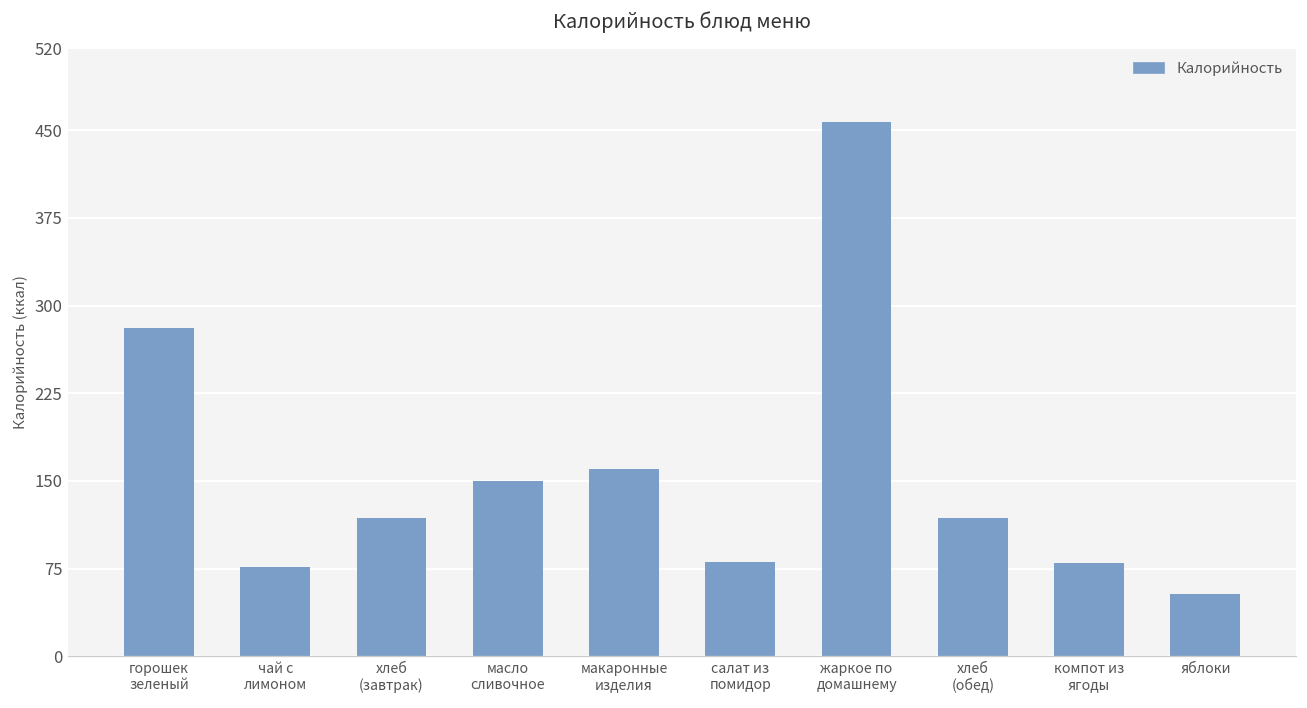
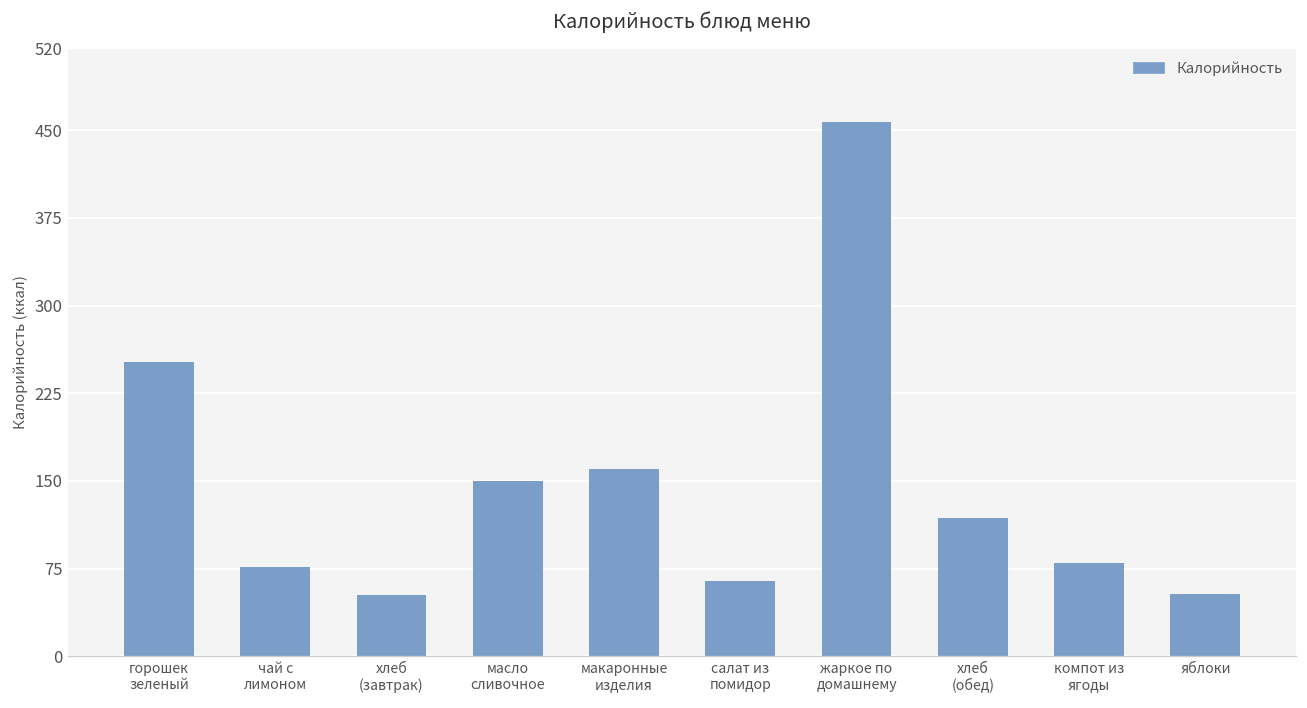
горошек зеленый: 280 -> 250
хлеб (завтрак): 120 -> 50
салат из помидор: 80 -> 60
